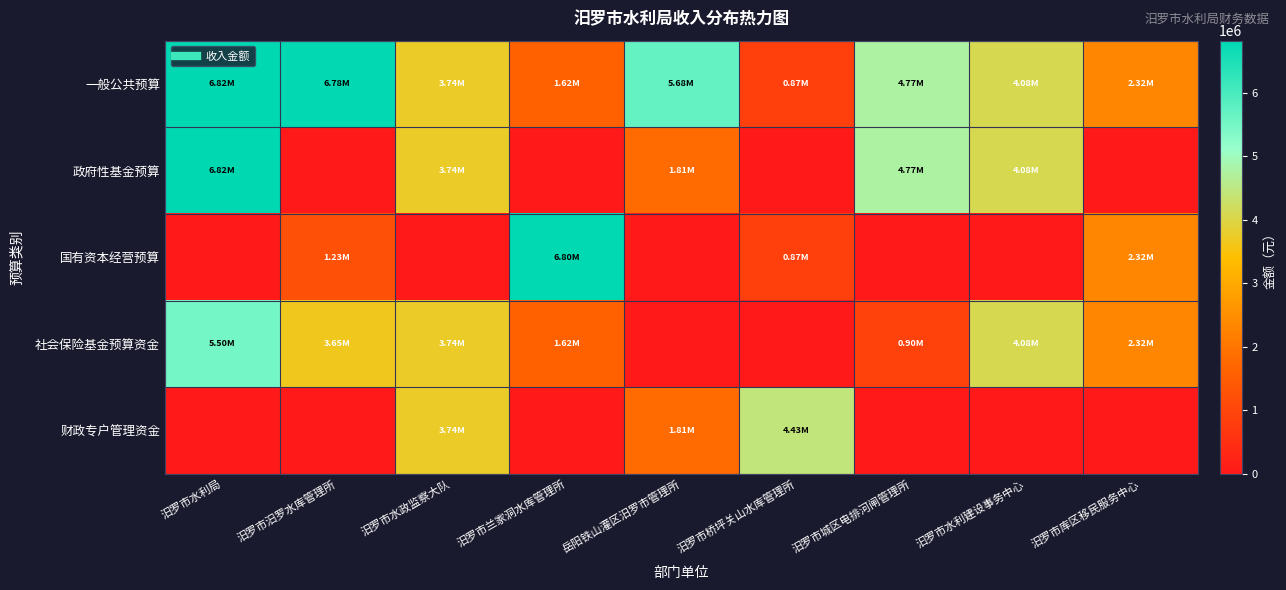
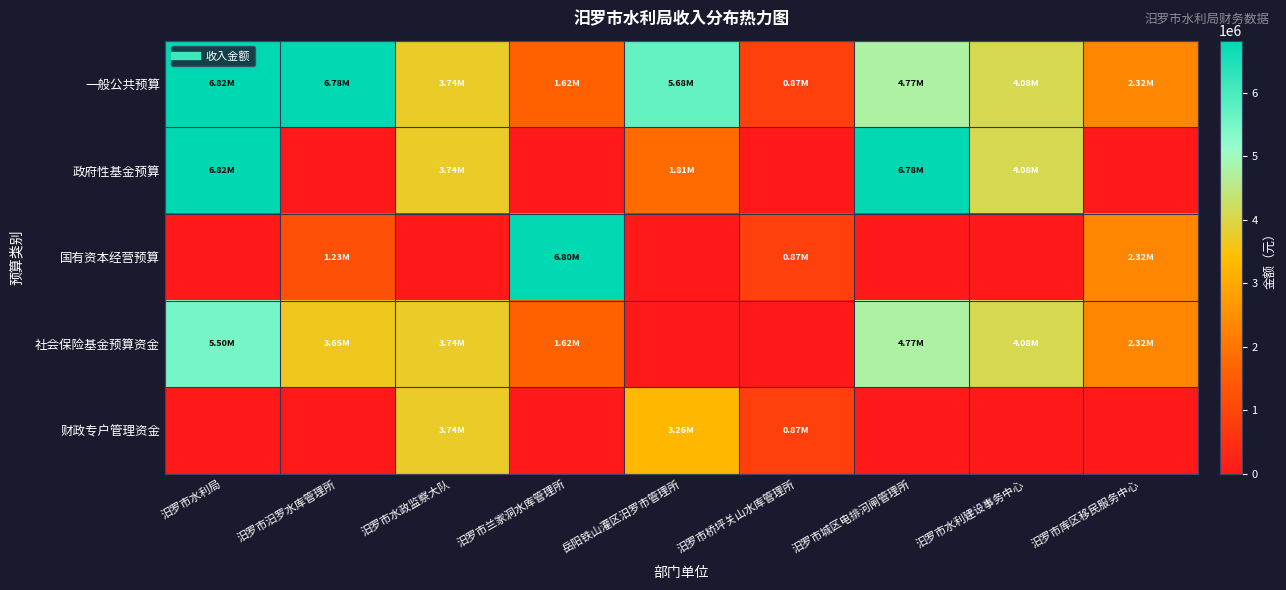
政府性基金预算, 汨罗市城区电排河闸管理所: 4.77M -> 6.78M
社会保险基金预算资金, 汨罗市城区电排河闸管理所: 0.90M -> 4.77M
财政专户管理资金, 岳阳铁山灌区汨罗市管理所: 1.81M -> 3.26M
财政专户管理资金, 汨罗市桥坪关山水库管理所: 4.43M -> 0.87M
